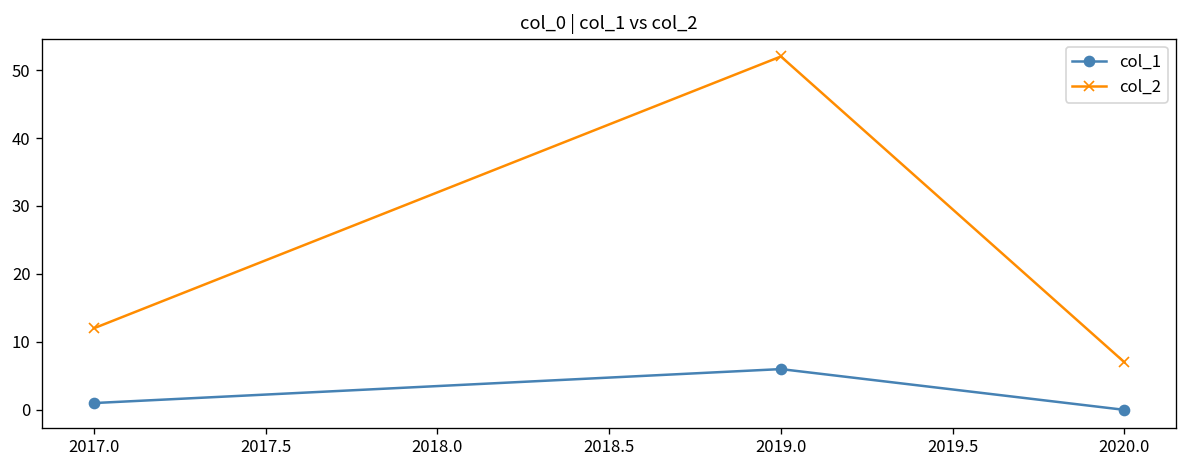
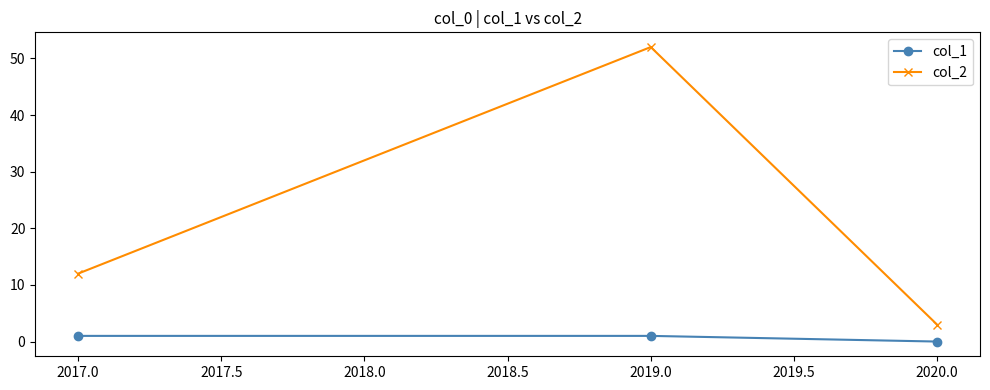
col_1, 2019.0: 6 -> 1
col_2, 2020.0: 7 -> 3
